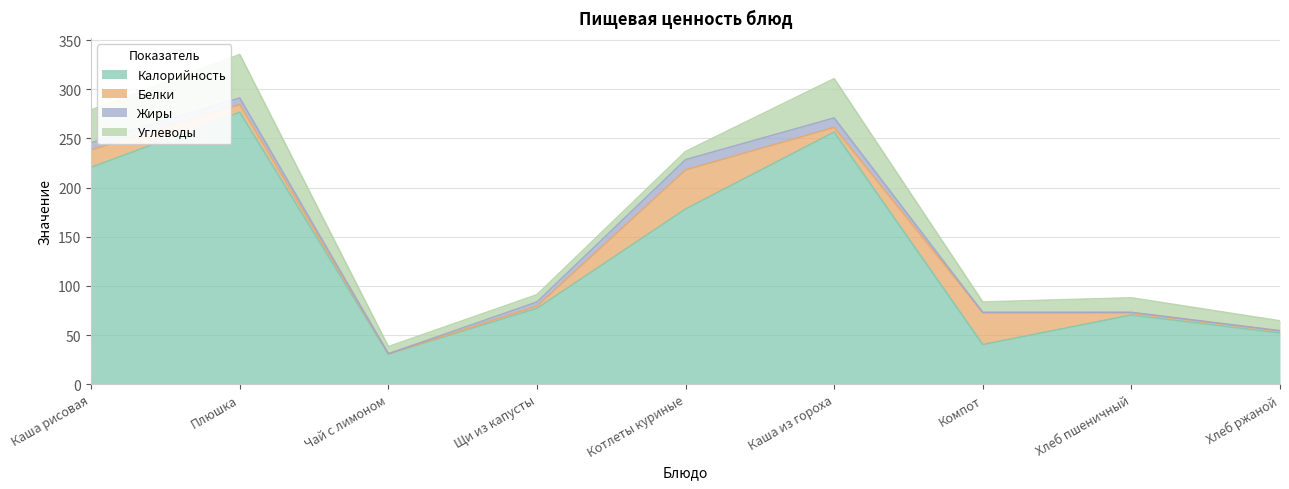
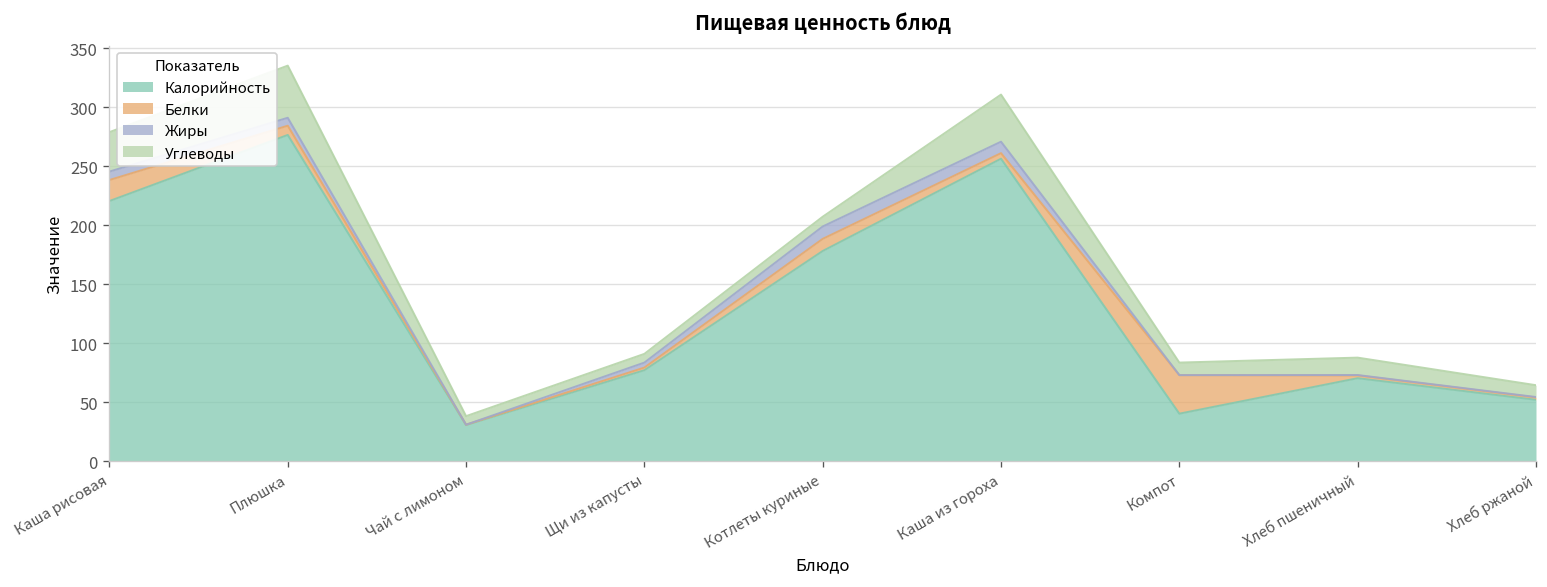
Белки, Котлеты куриные: 40 -> 10
